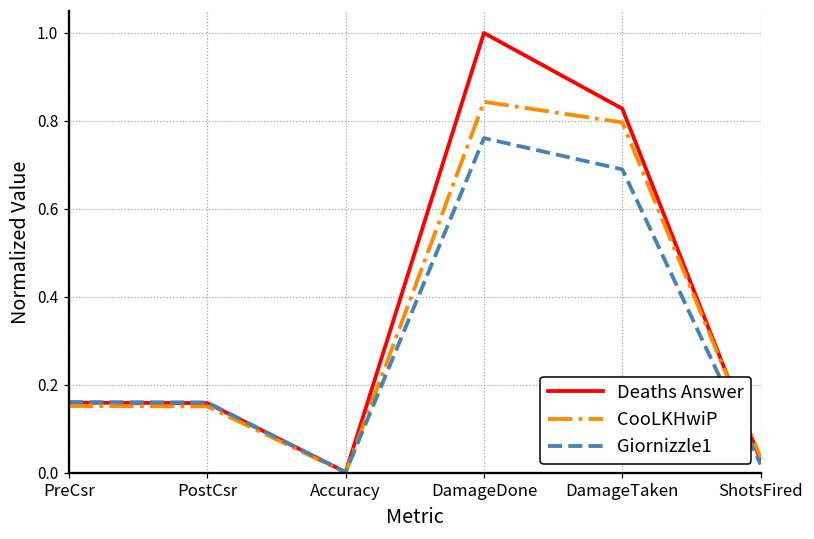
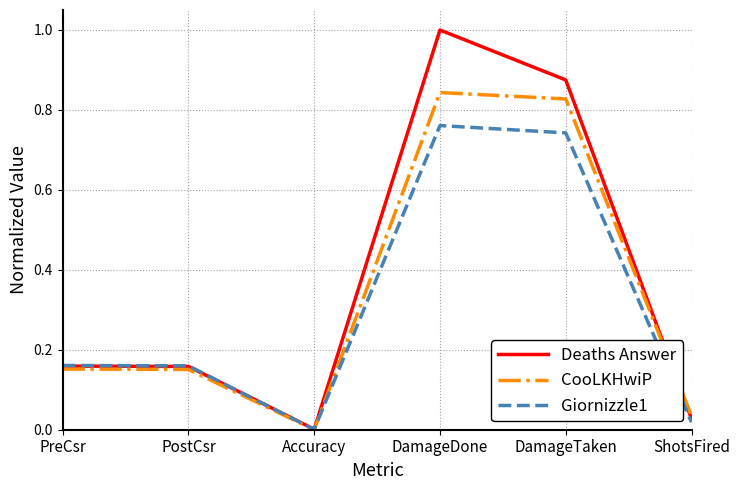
Deaths Answer, DamageTaken: 0.83 -> 0.88
CooLKHwiP, DamageTaken: 0.80 -> 0.83
Giornizzle1, DamageTaken: 0.69 -> 0.74
